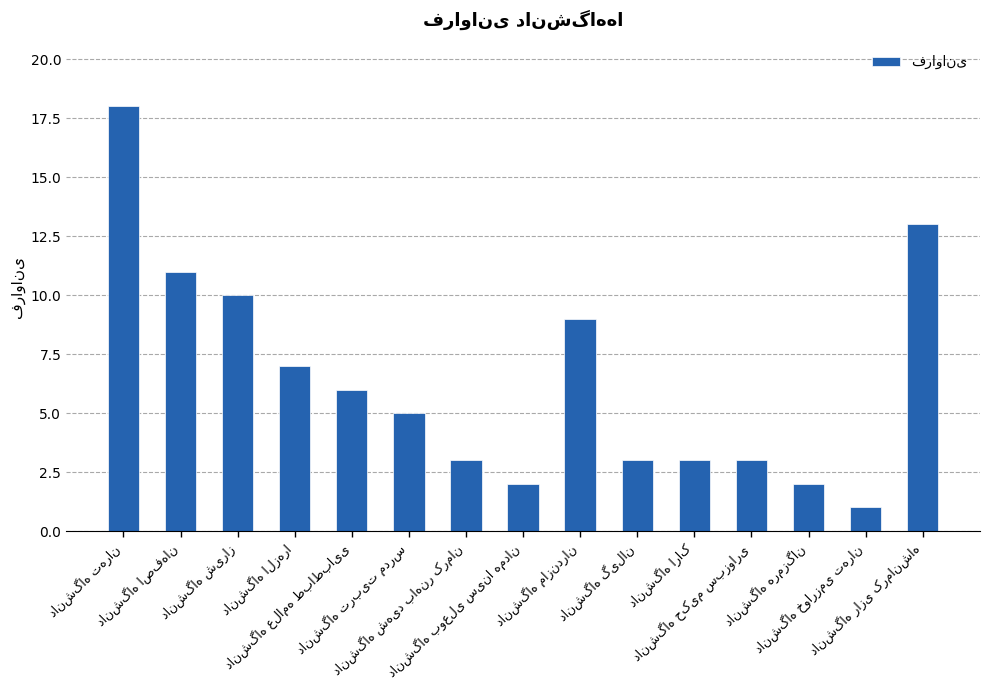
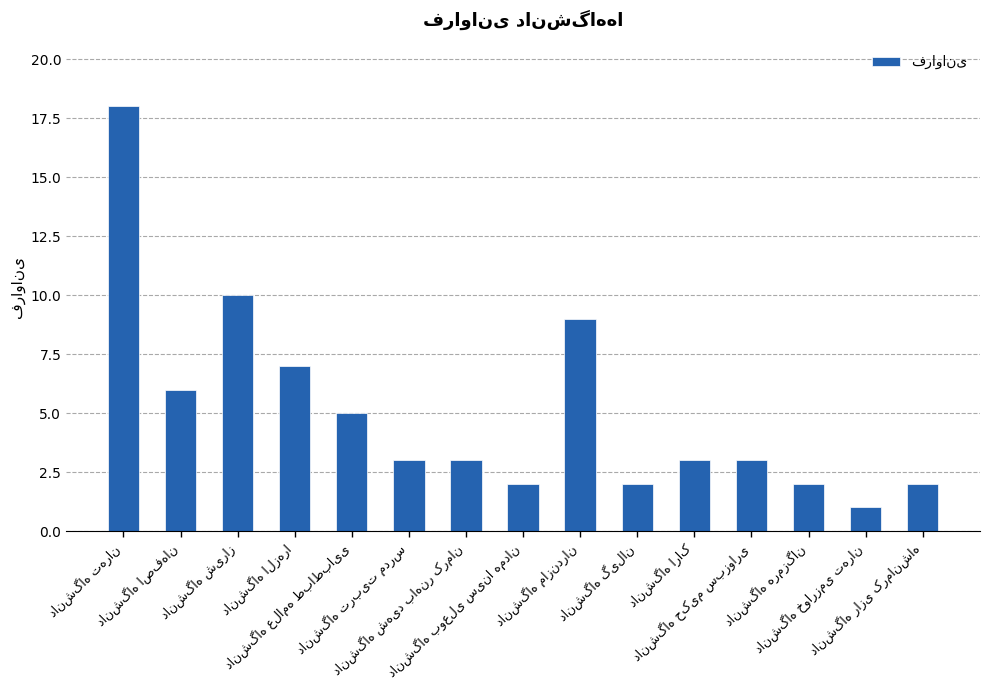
دانشگاه اصفهان: 11 -> 6
دانشگاه علامه طباطبایی: 6 -> 5
دانشگاه تربیت مدرس: 5 -> 3
دانشگاه گیلان: 3 -> 2
دانشگاه رازی کرمانشاه: 13 -> 2
